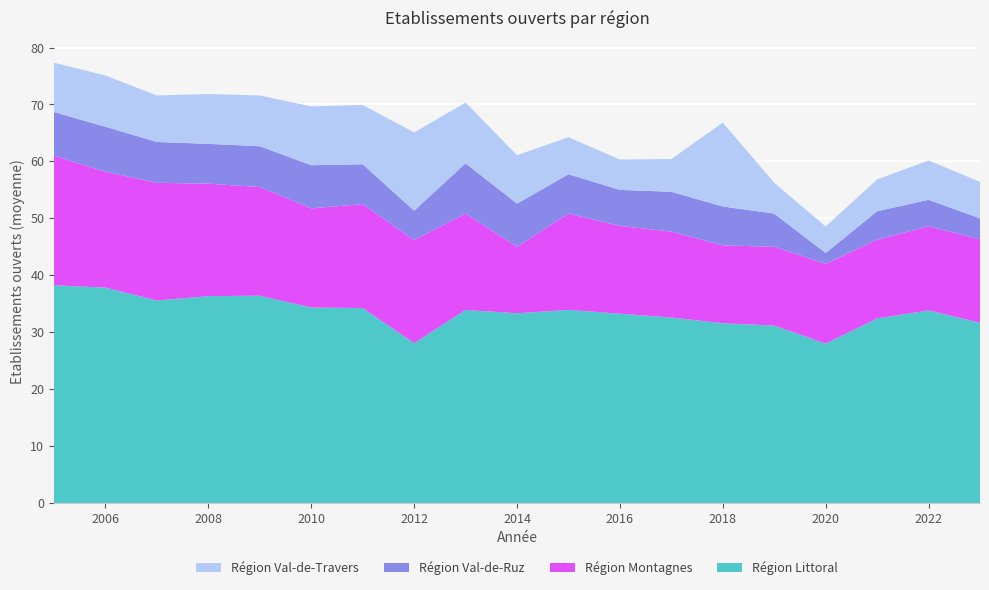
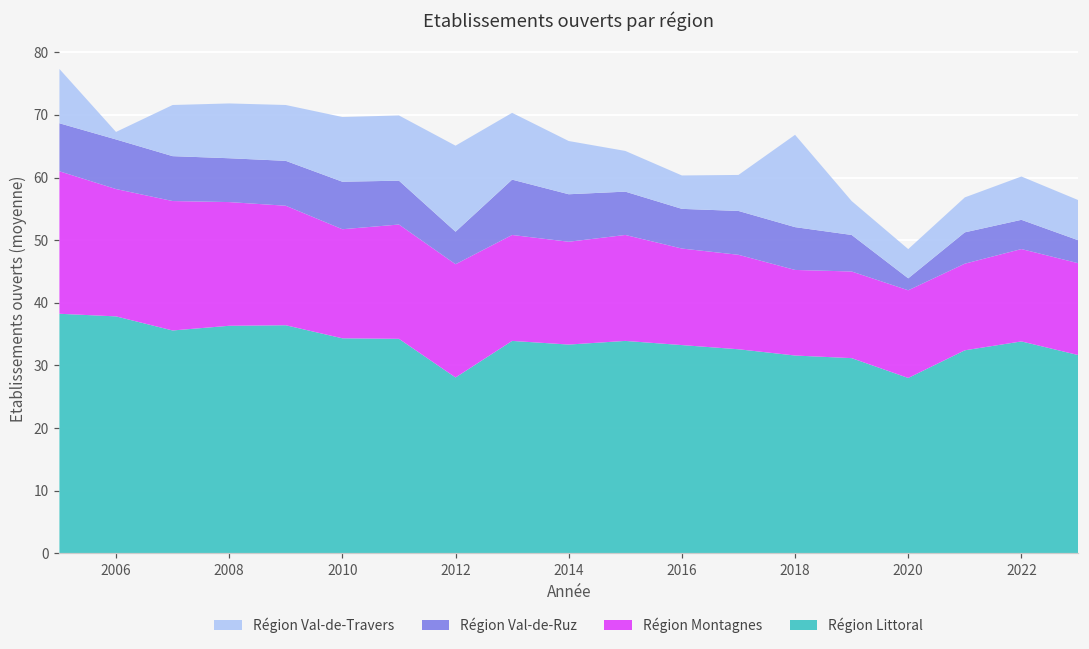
Région Val-de-Travers, 2006: 9 -> 1
Région Montagnes, 2014: 12 -> 16
